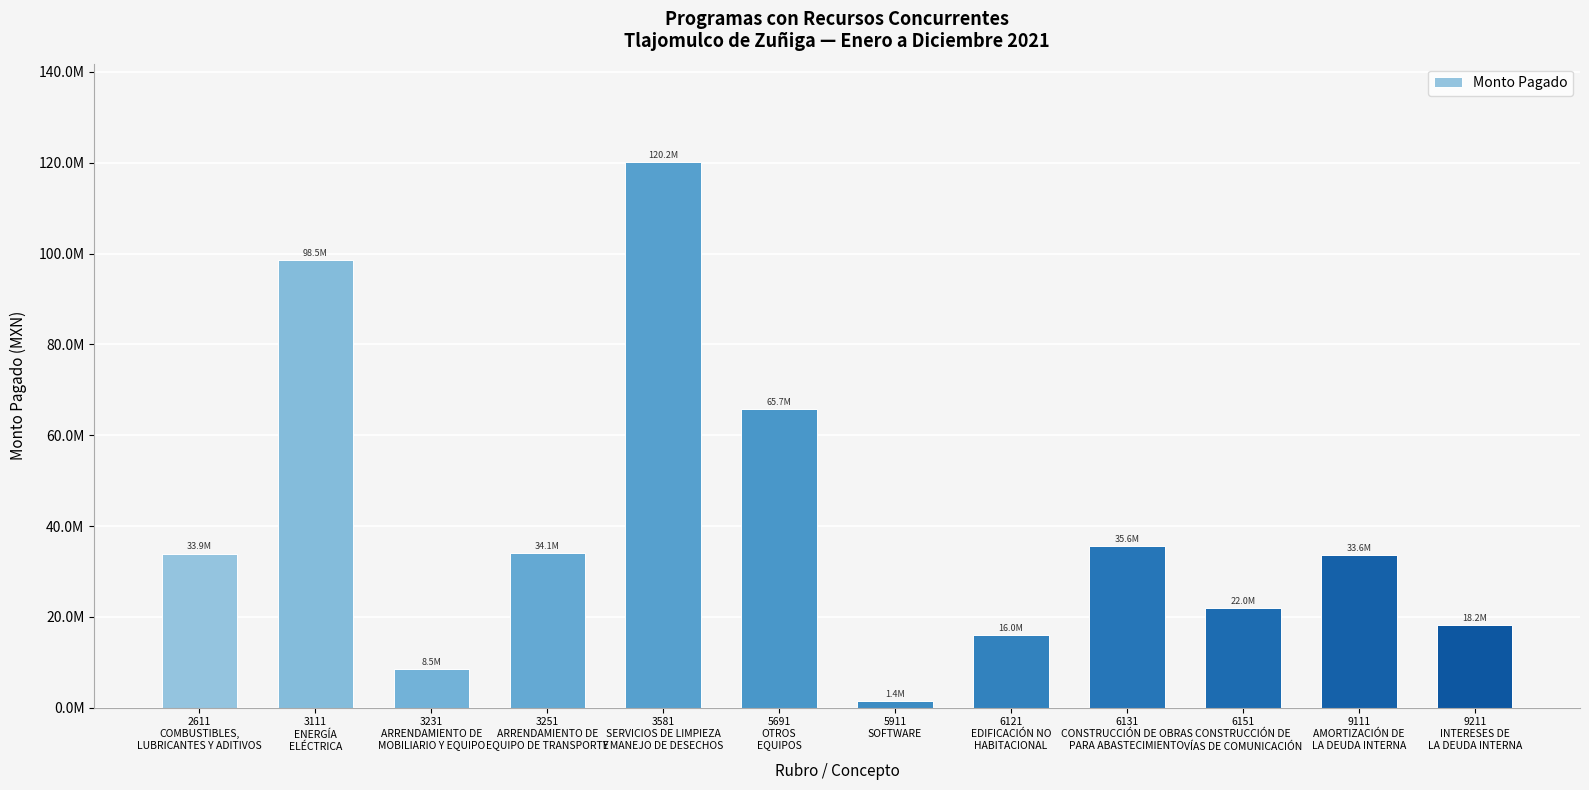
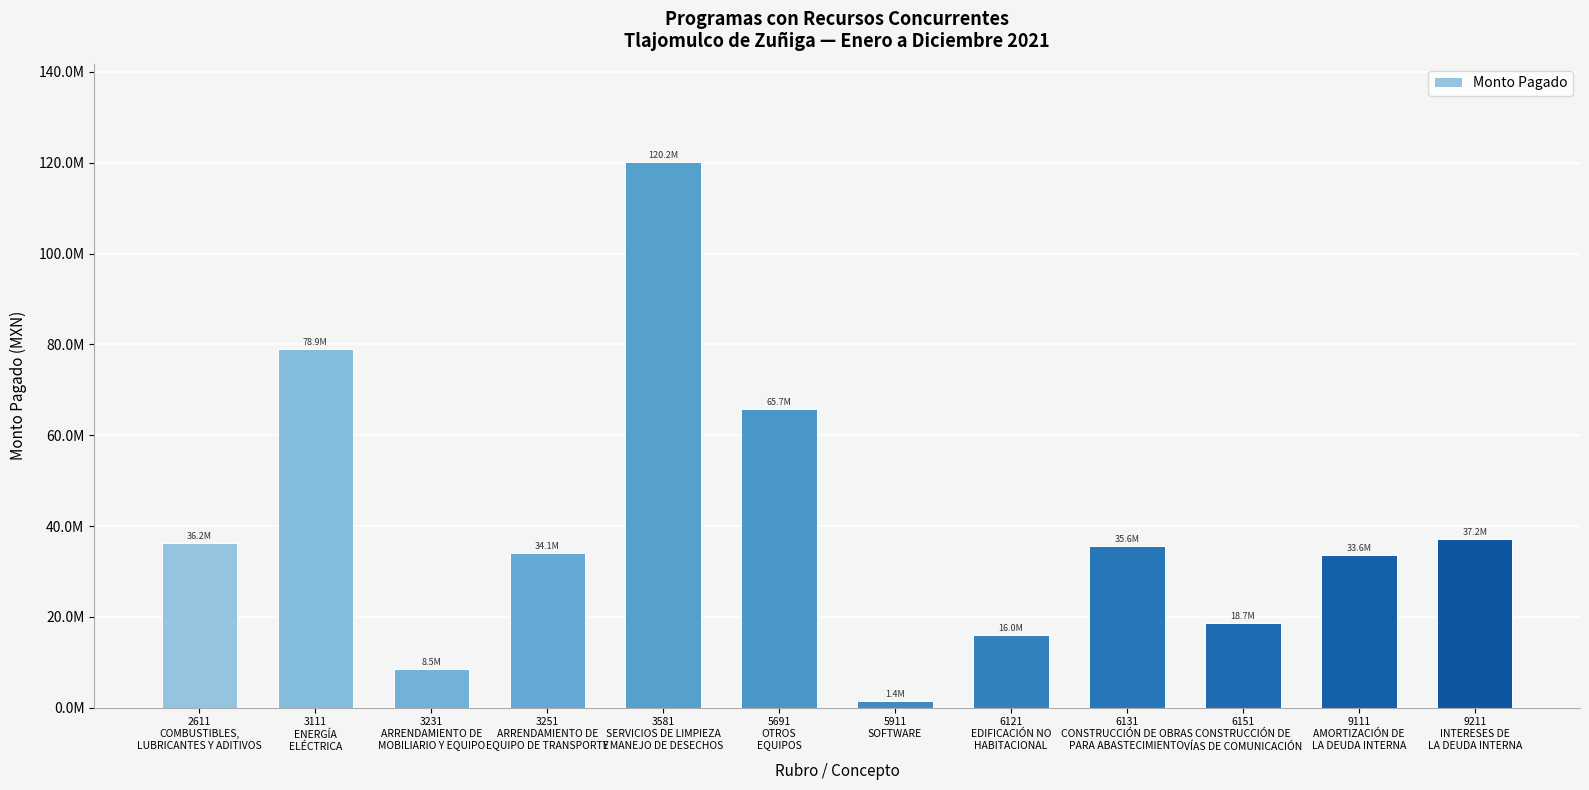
2611 COMBUSTIBLES, LUBRICANTES Y ADITIVOS: 33.9M -> 36.2M
3111 ENERGÍA ELÉCTRICA: 98.5M -> 78.9M
6151 CONSTRUCCIÓN DE VÍAS DE COMUNICACIÓN: 22.0M -> 18.7M
9211 INTERESES DE LA DEUDA INTERNA: 18.2M -> 37.2M
